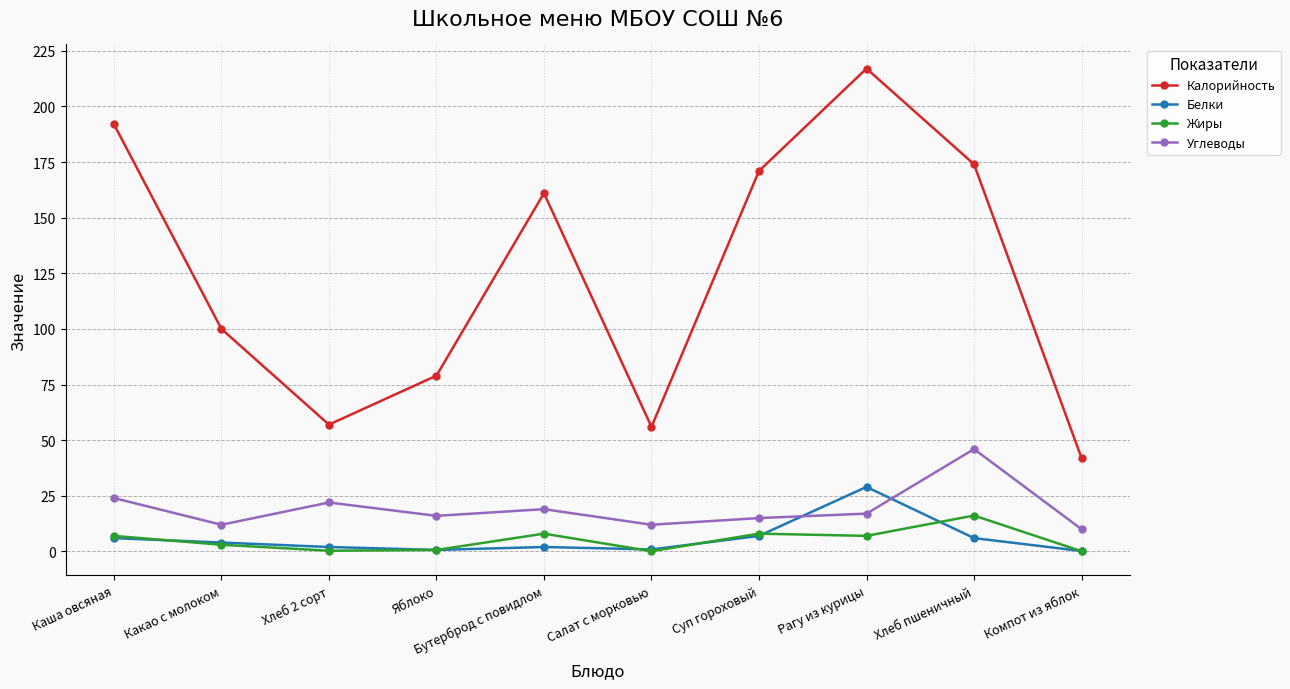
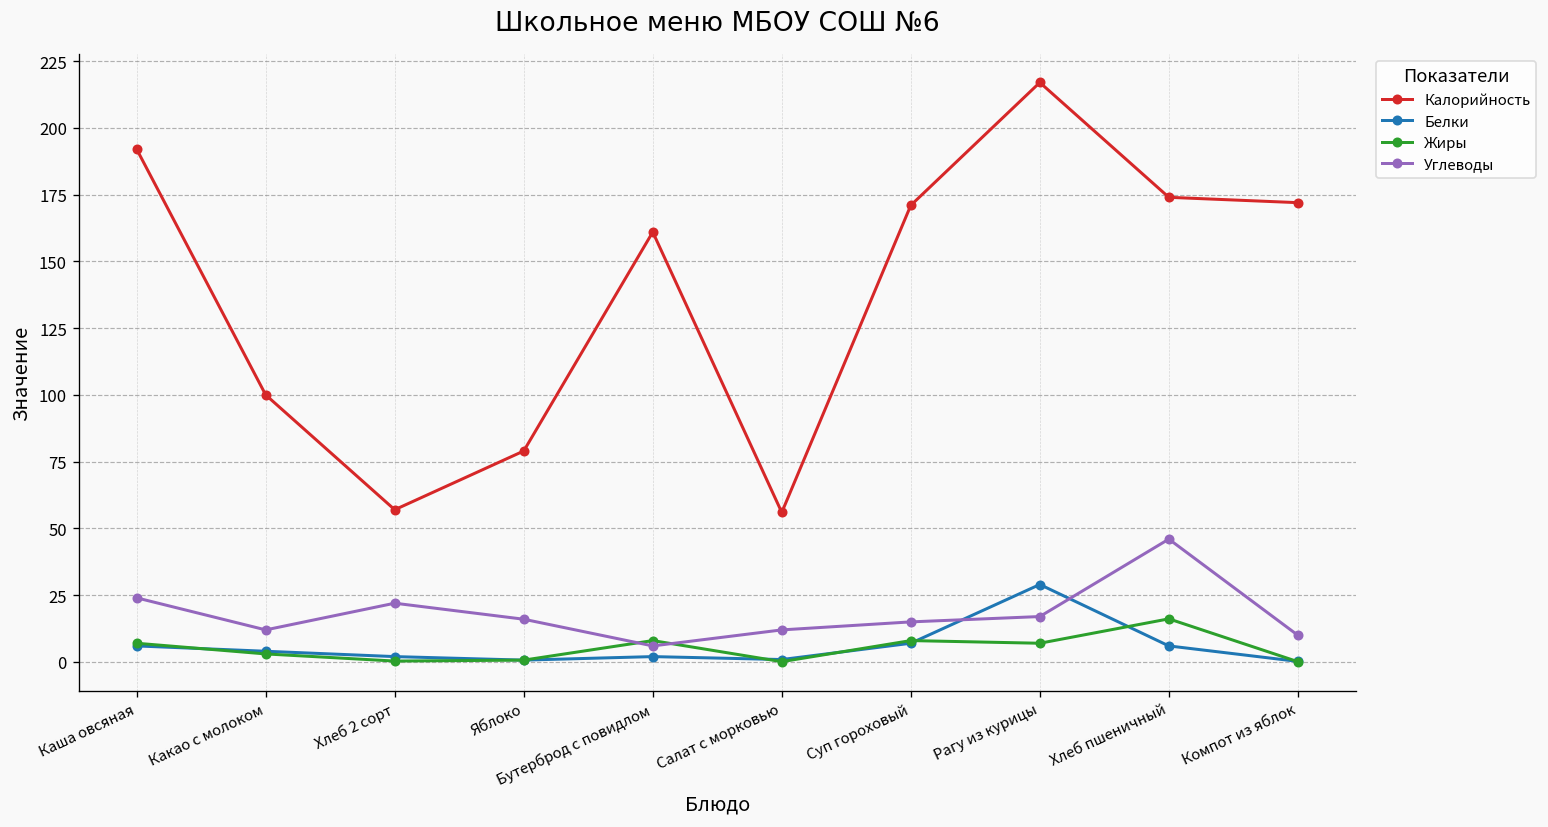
Углеводы, Бутерброд с повидлом: 19 -> 6
Калорийность, Компот из яблок: 42 -> 172
